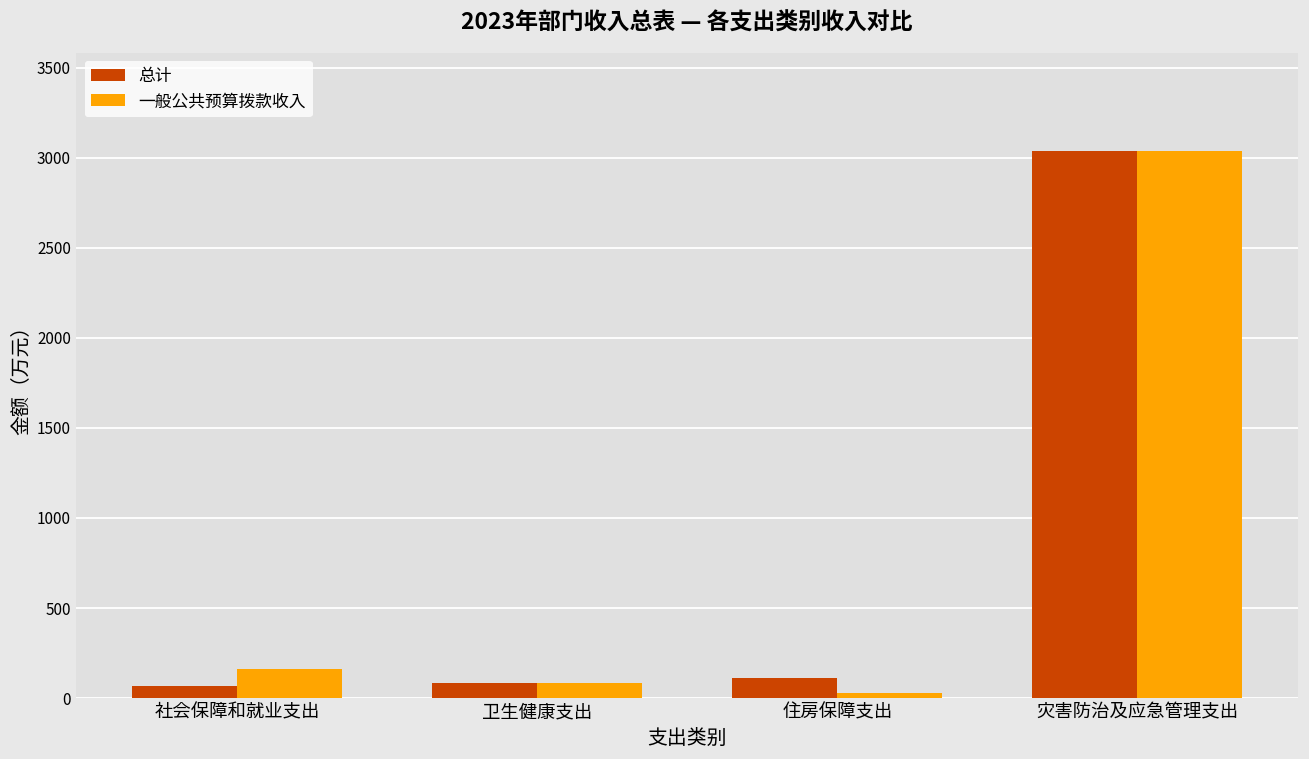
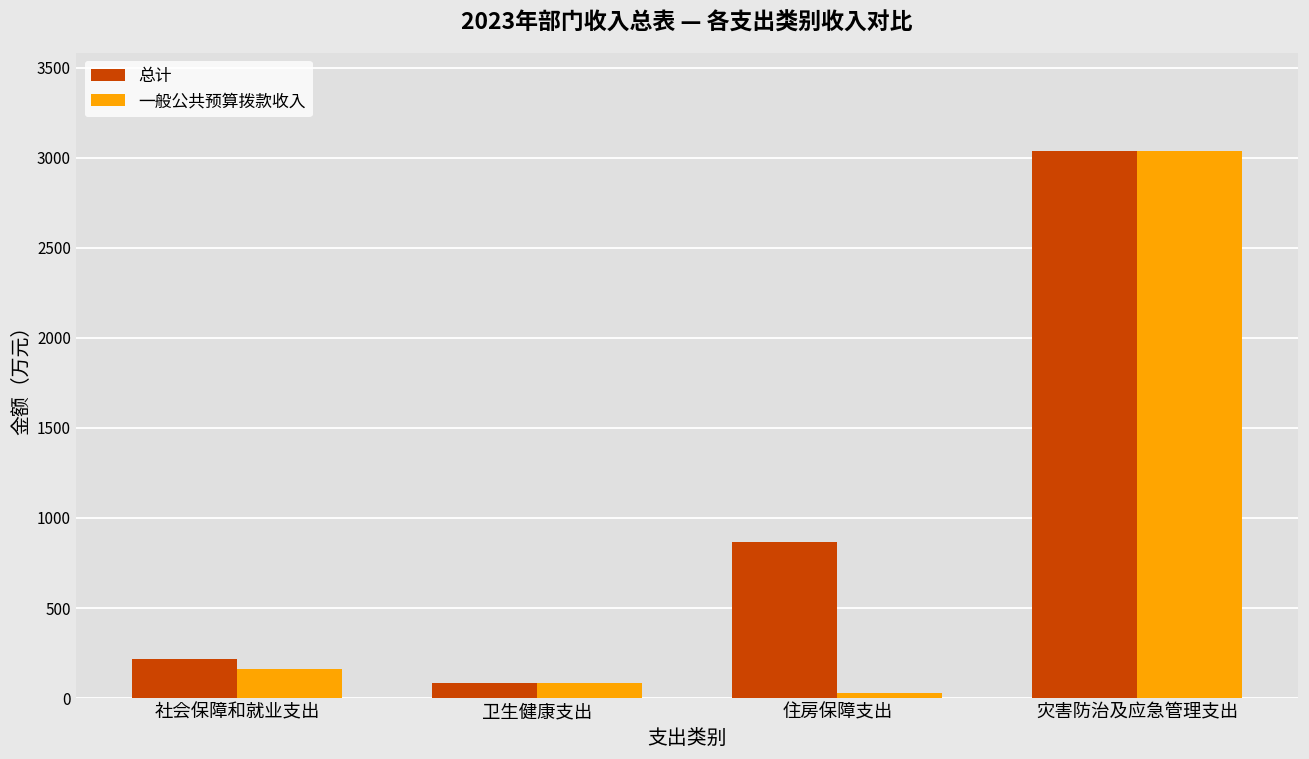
总计, 社会保障和就业支出: 70 -> 220
总计, 住房保障支出: 110 -> 860
